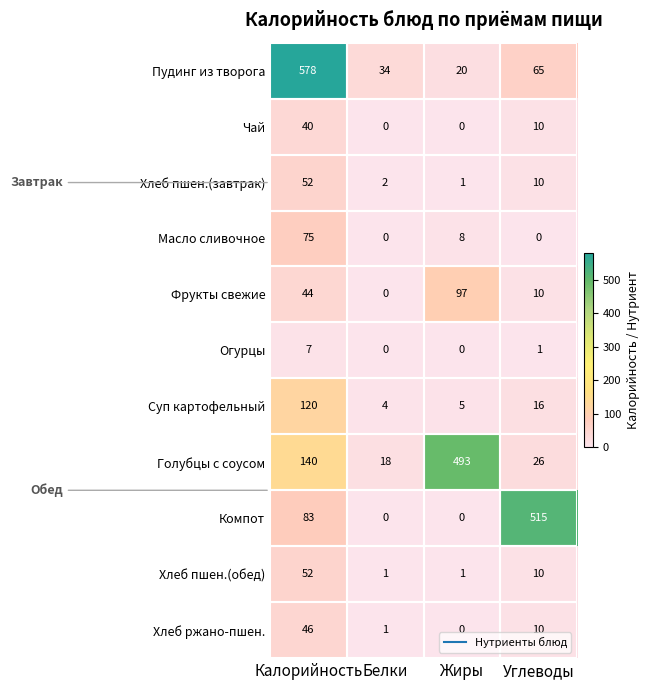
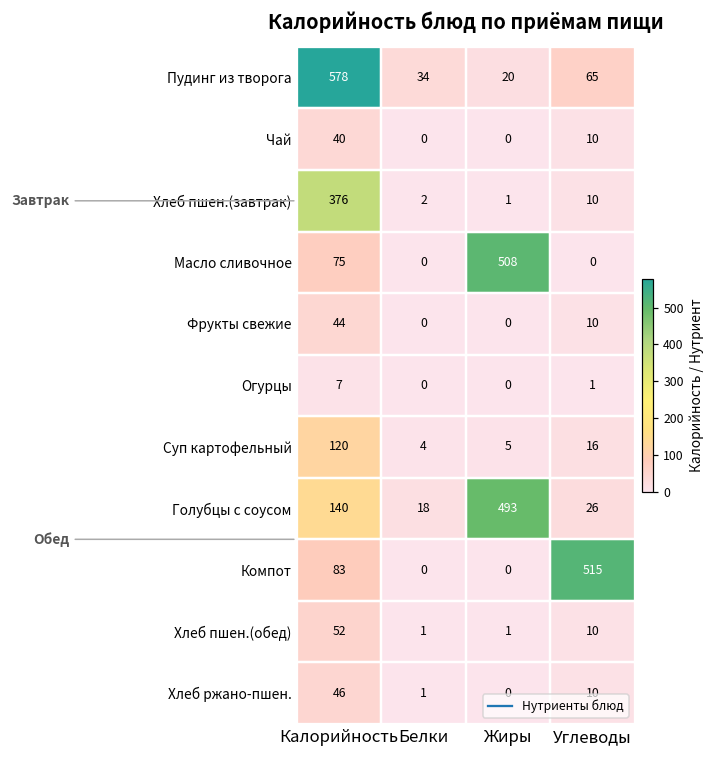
Хлеб пшен.(завтрак), Калорийность: 52 -> 376
Масло сливочное, Жиры: 8 -> 508
Фрукты свежие, Жиры: 97 -> 0
